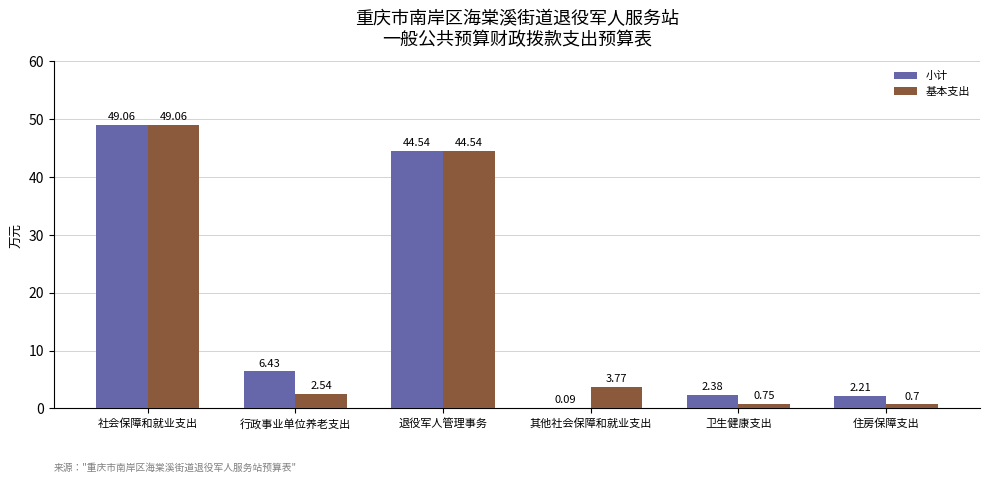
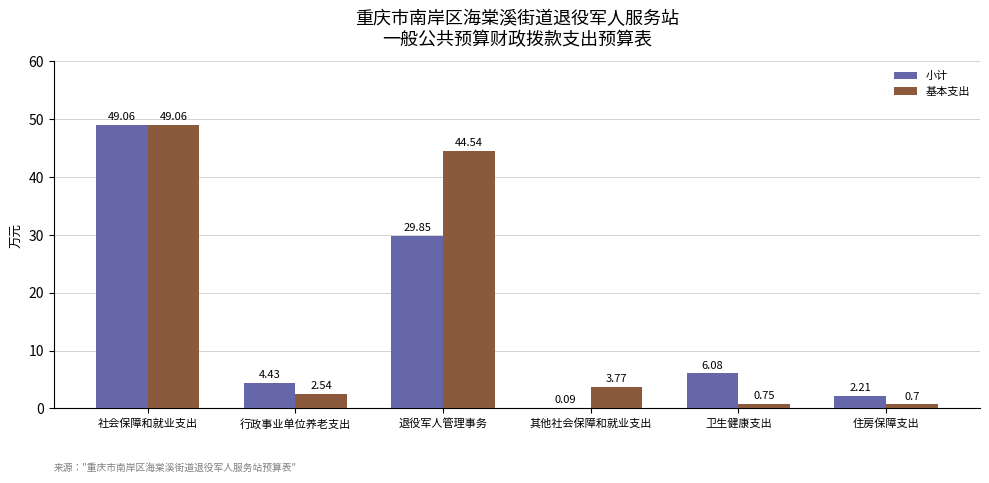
小计, 行政事业单位养老支出: 6.43 -> 4.43
小计, 退役军人管理事务: 44.54 -> 29.85
小计, 卫生健康支出: 2.38 -> 6.08
